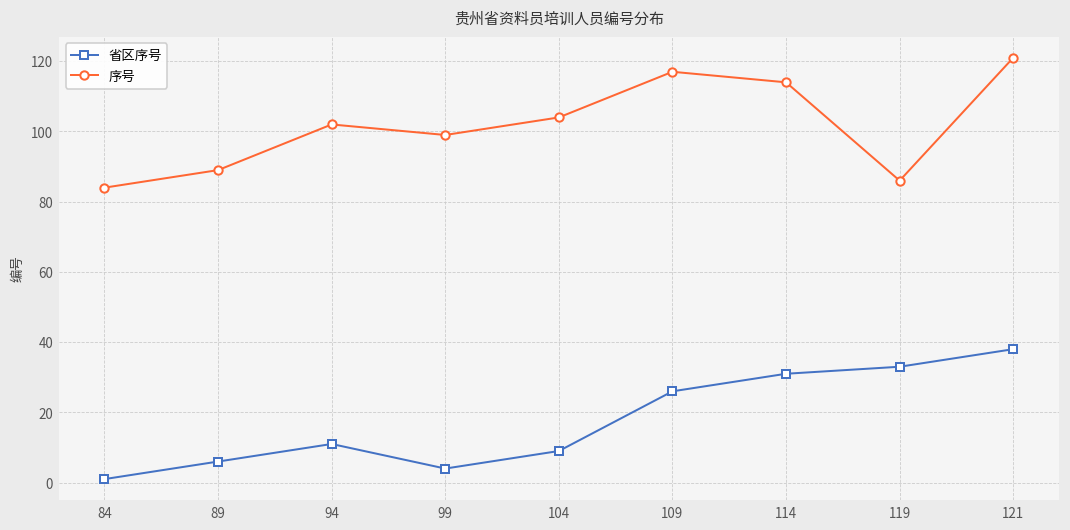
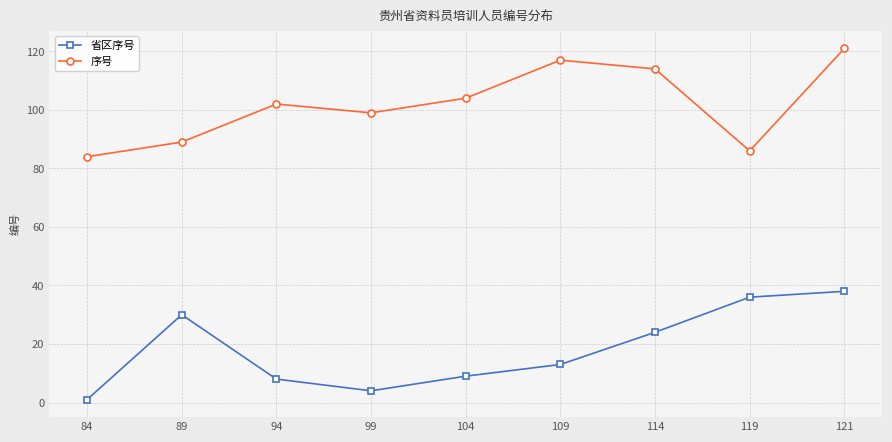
省区序号, 89: 6 -> 30
省区序号, 94: 11 -> 8
省区序号, 109: 26 -> 13
省区序号, 114: 31 -> 24
省区序号, 119: 33 -> 36
